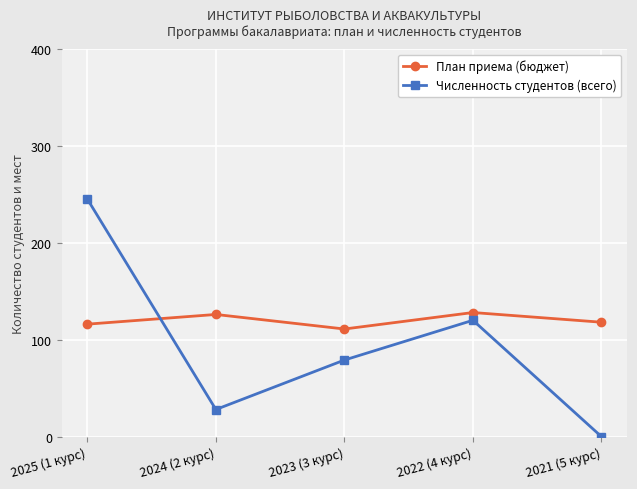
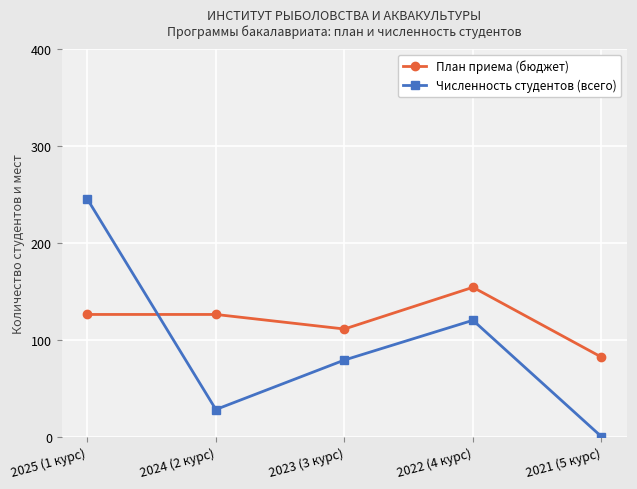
План приема (бюджет), 2025 (1 курс): 120 -> 130
План приема (бюджет), 2022 (4 курс): 130 -> 150
План приема (бюджет), 2021 (5 курс): 120 -> 80
